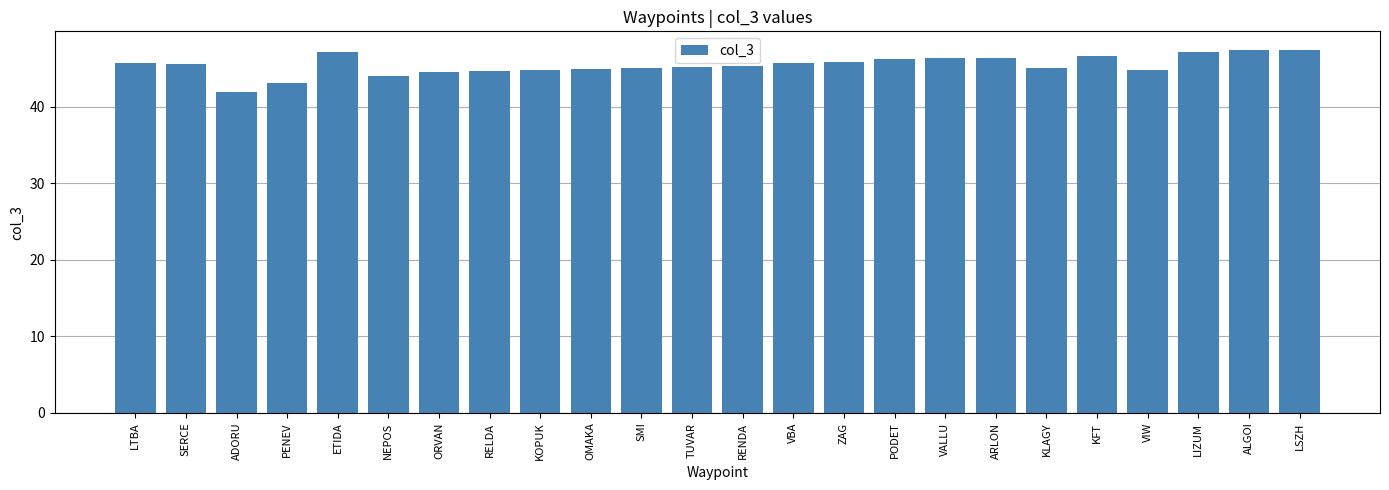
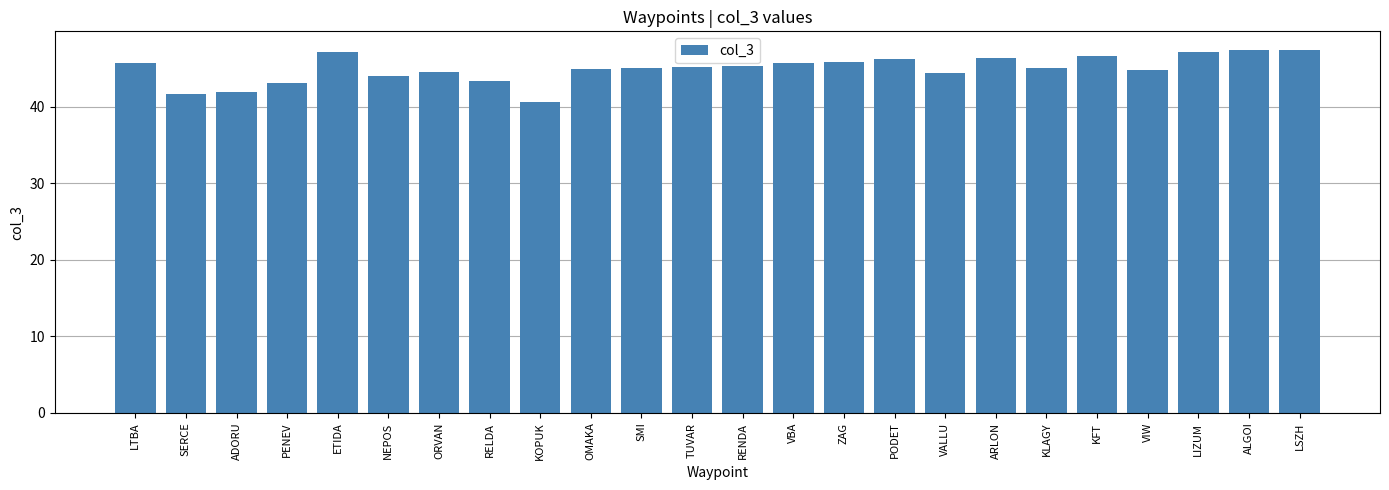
SERCE: 46 -> 42
RELDA: 45 -> 43
KOPUK: 45 -> 41
VALLU: 46 -> 44
